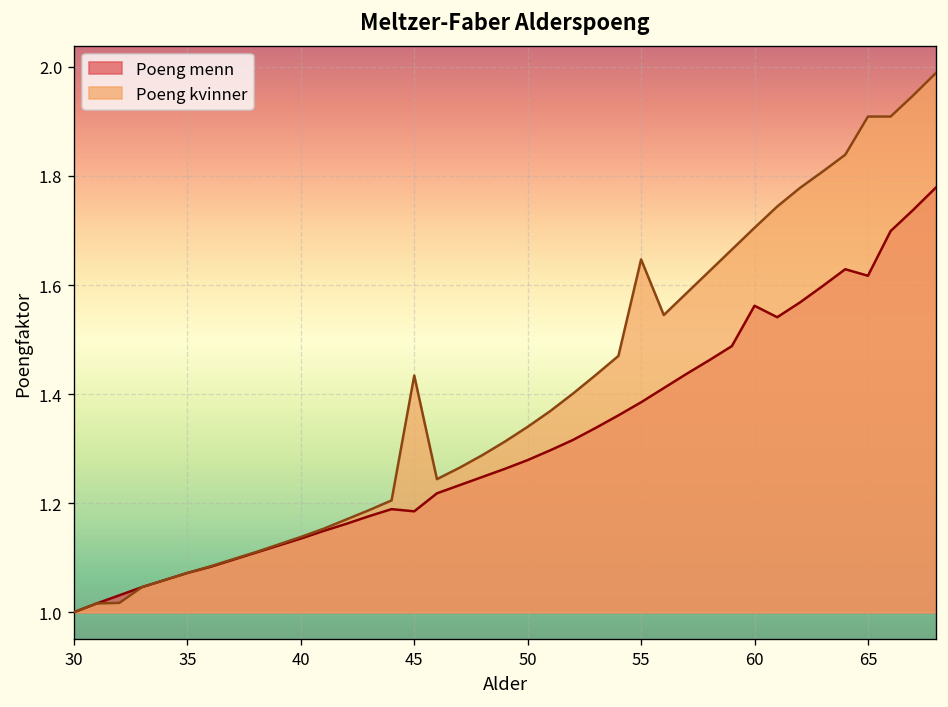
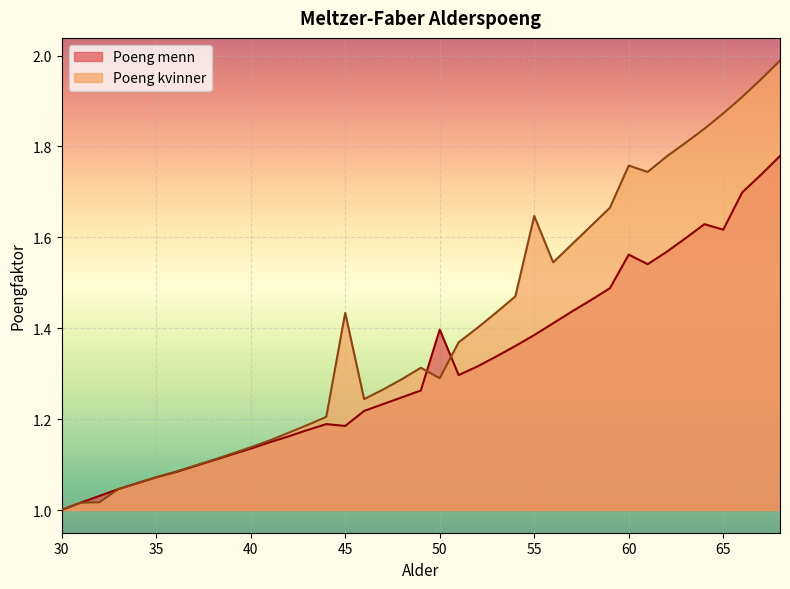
Poeng menn, 50: 1.28 -> 1.40
Poeng kvinner, 50: 1.34 -> 1.29
Poeng kvinner, 60: 1.71 -> 1.76
Poeng kvinner, 65: 1.91 -> 1.87
